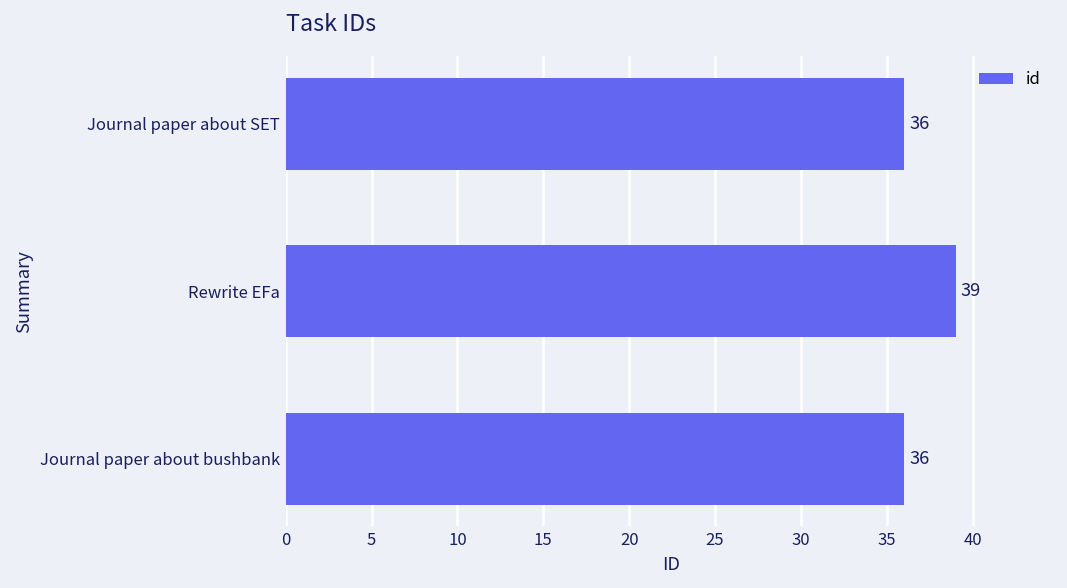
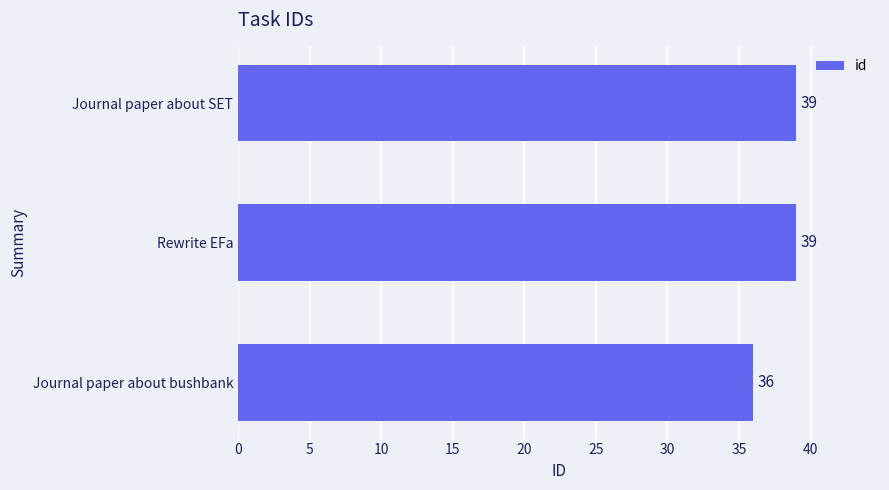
Journal paper about SET: 36 -> 39
